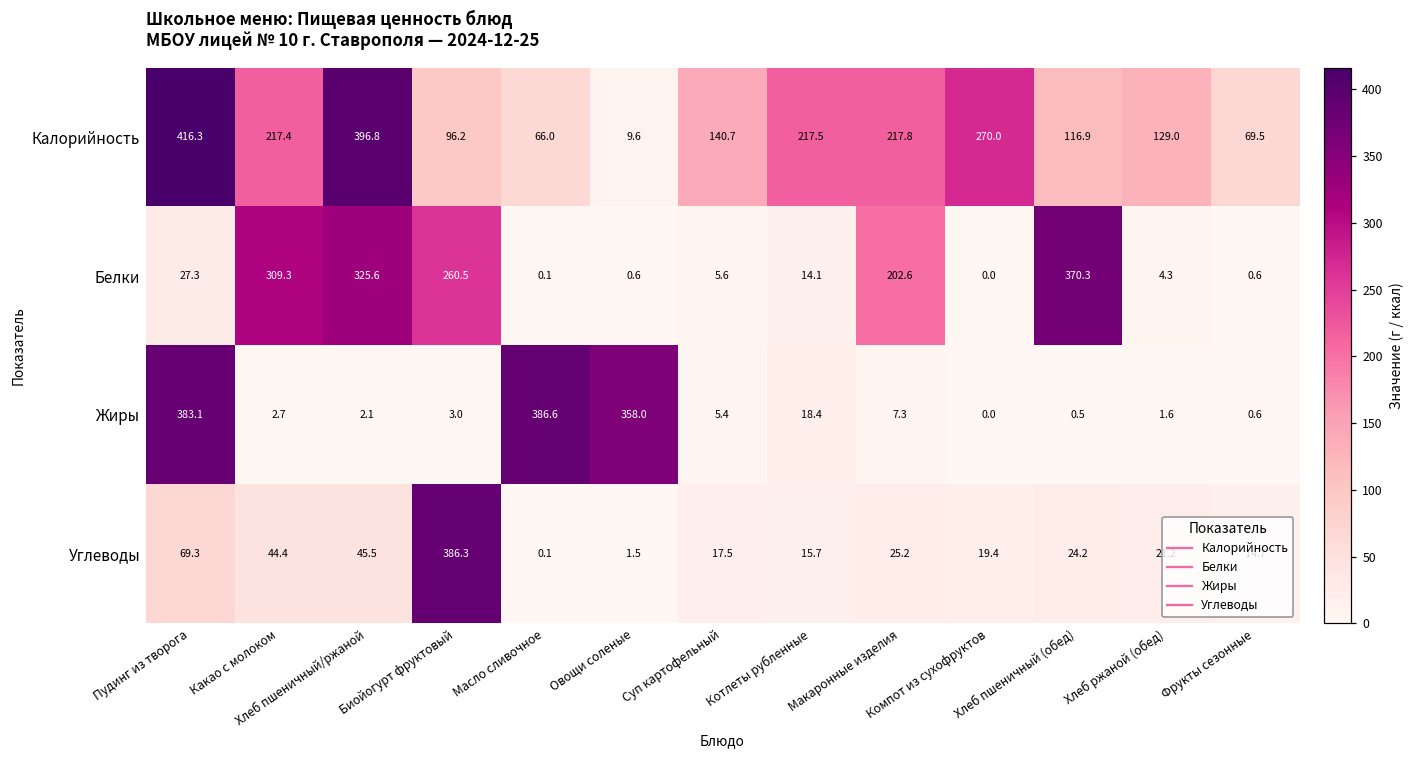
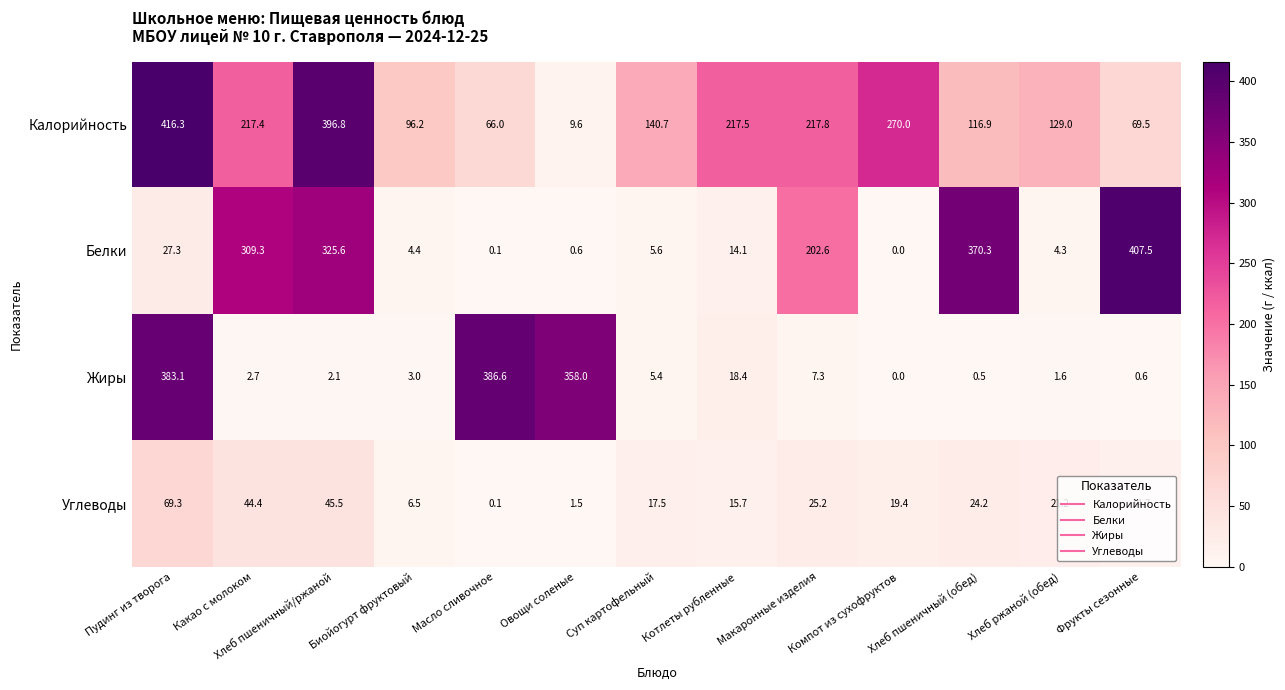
Белки, Биойогурт фруктовый: 260.5 -> 4.4
Белки, Фрукты сезонные: 0.6 -> 407.5
Углеводы, Биойогурт фруктовый: 386.3 -> 6.5
